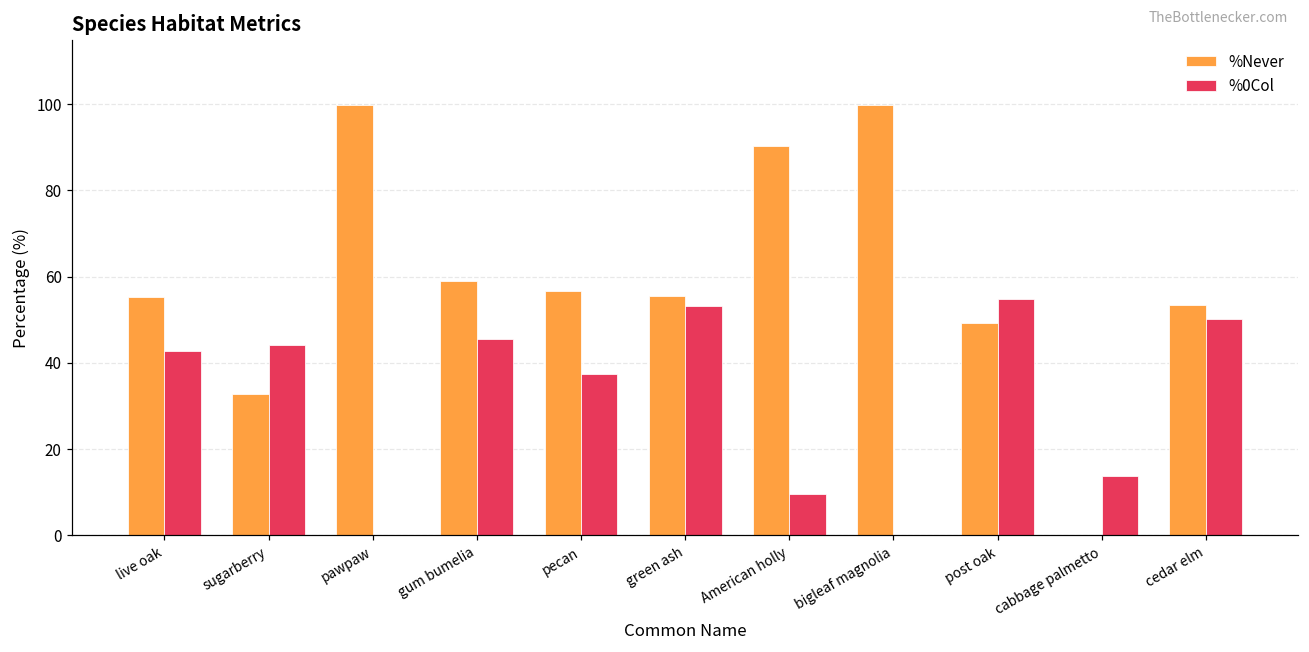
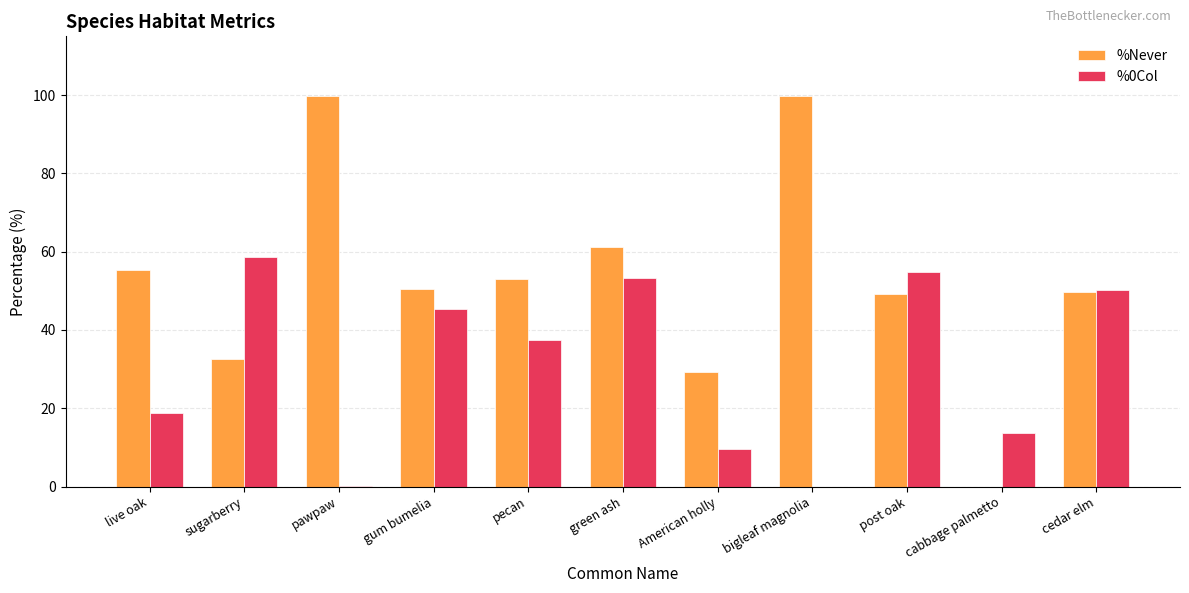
%0Col, live oak: 43 -> 19
%0Col, sugarberry: 44 -> 59
%Never, gum bumelia: 59 -> 50
%Never, pecan: 57 -> 53
%Never, green ash: 56 -> 61
%Never, American holly: 90 -> 29
%Never, cedar elm: 53 -> 50
